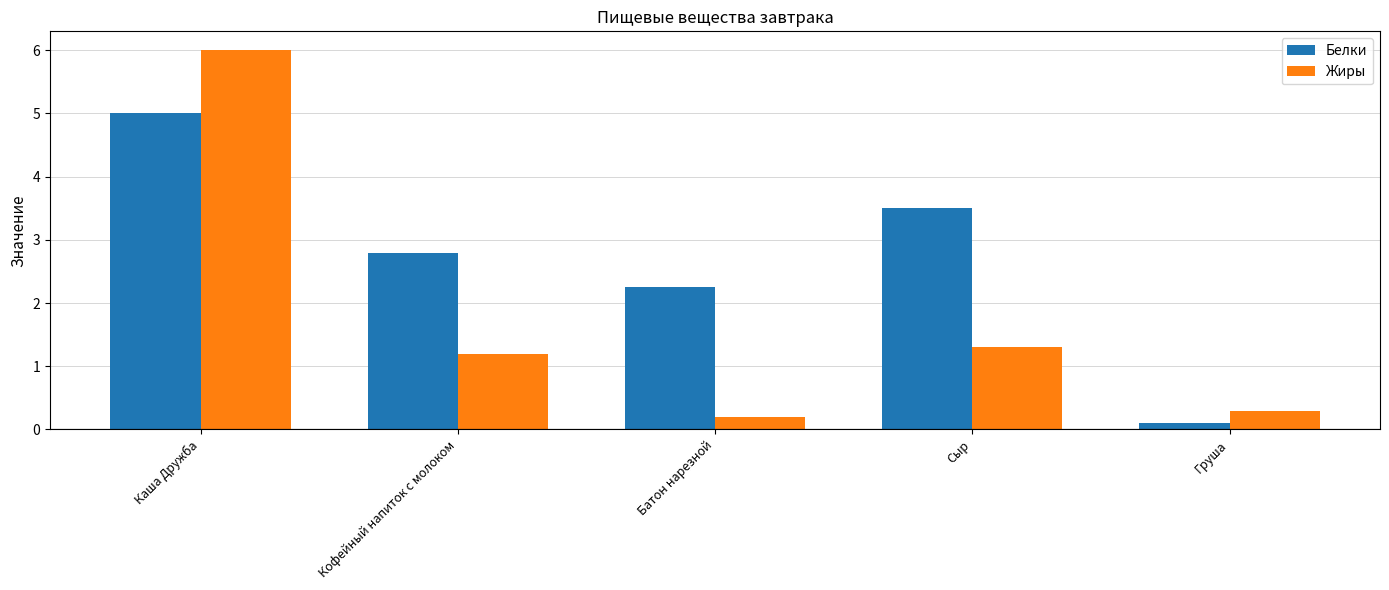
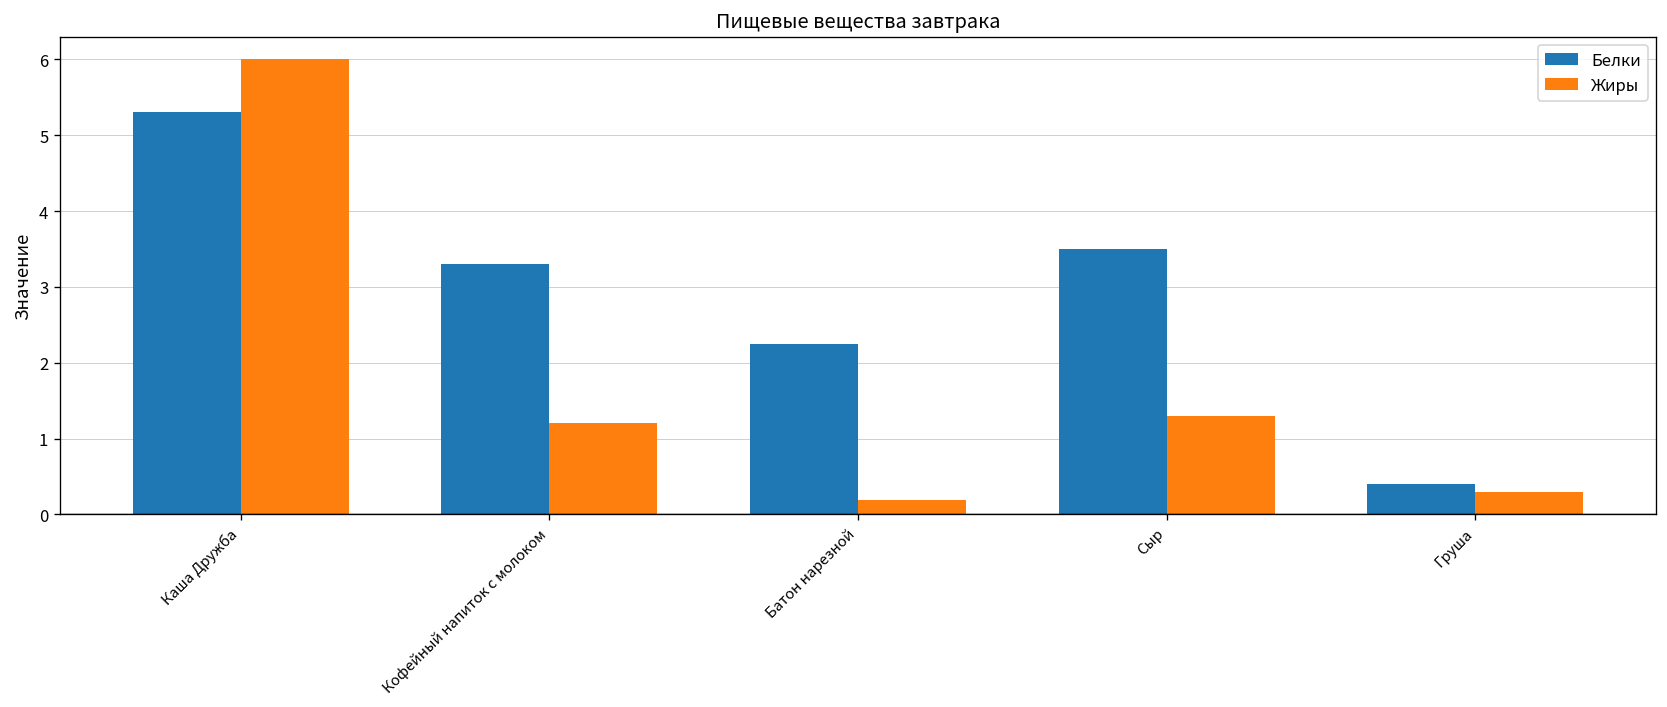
Белки, Каша Дружба: 5.0 -> 5.3
Белки, Кофейный напиток с молоком: 2.8 -> 3.3
Белки, Груша: 0.1 -> 0.4
